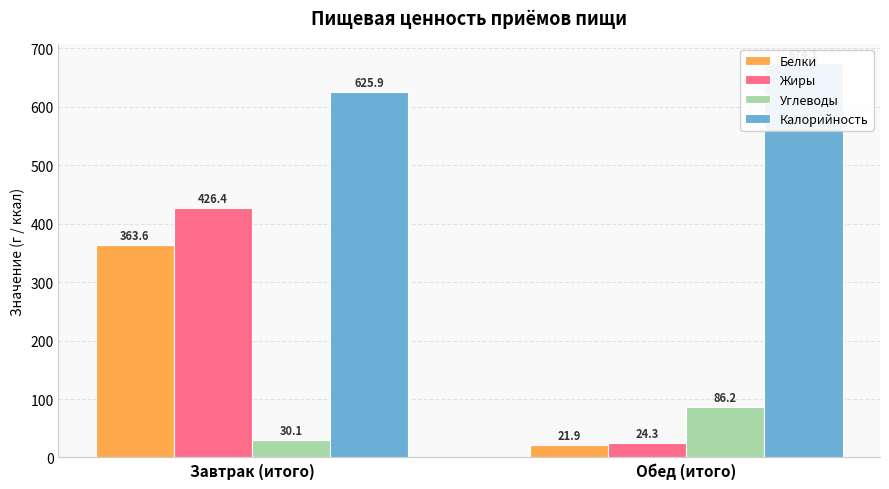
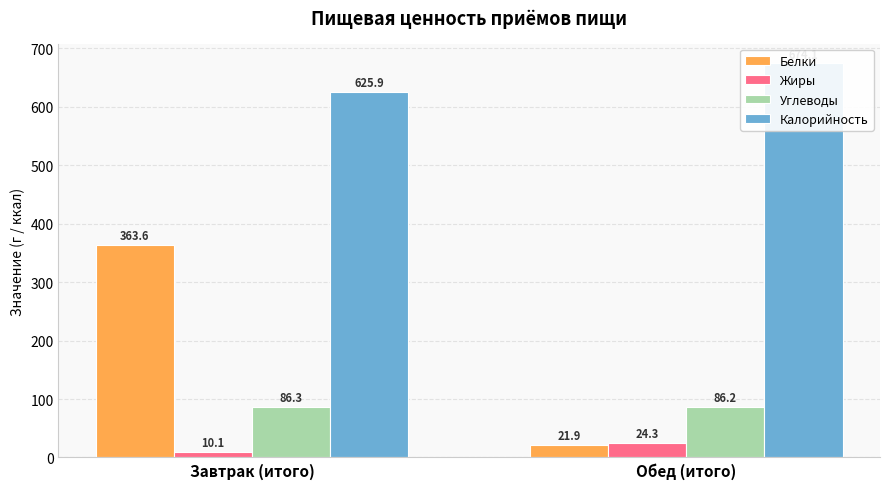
Жиры, Завтрак (итого): 426.4 -> 10.1
Углеводы, Завтрак (итого): 30.1 -> 86.3
